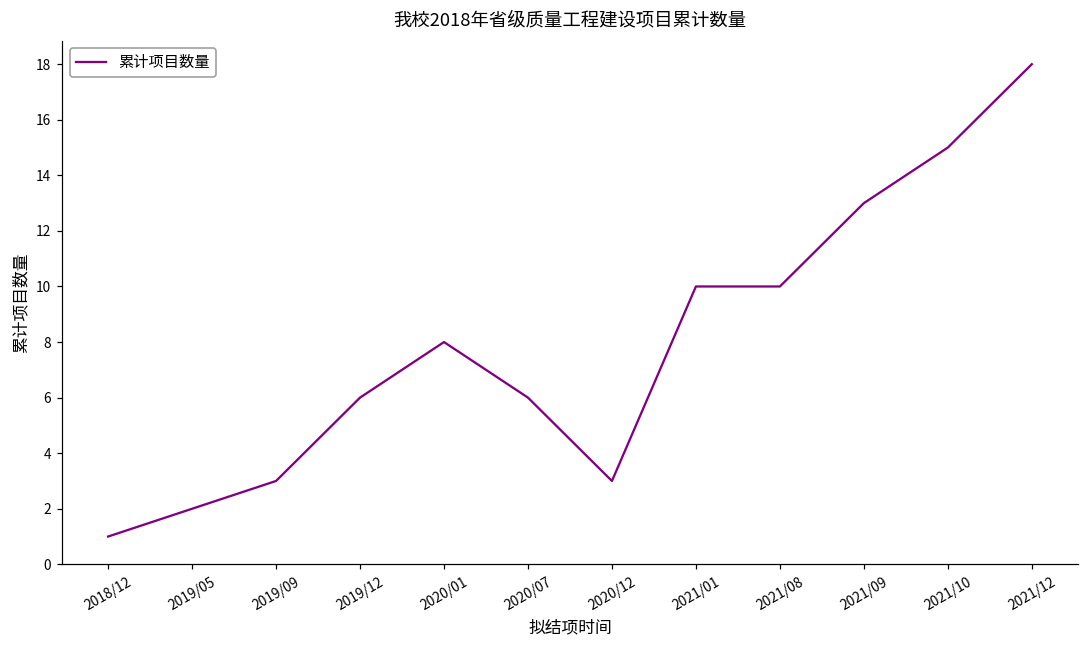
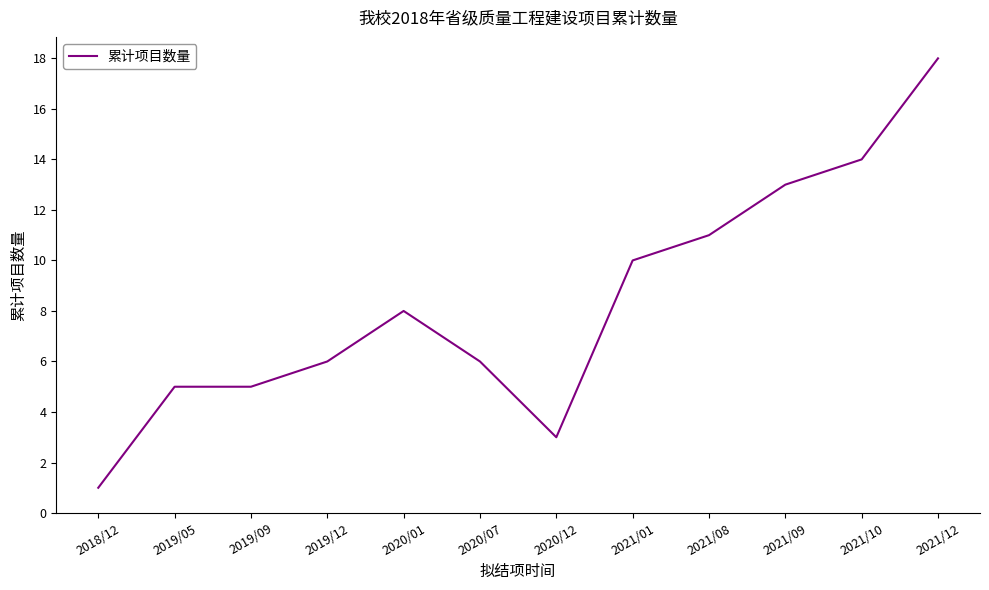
2019/05: 2 -> 5
2019/09: 3 -> 5
2021/08: 10 -> 11
2021/10: 15 -> 14
